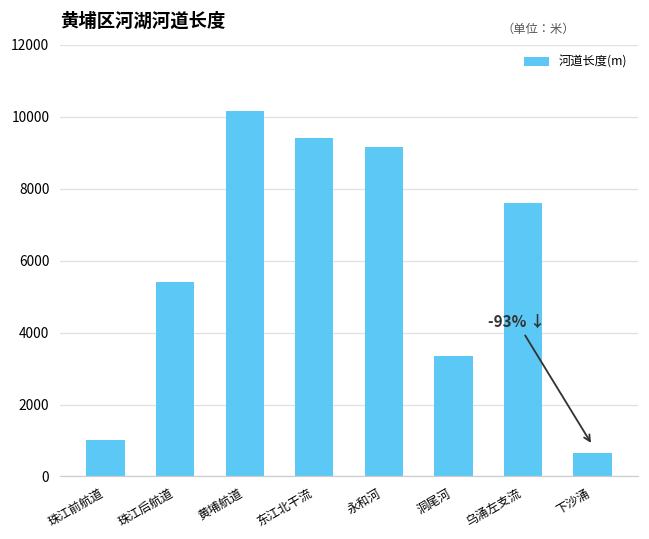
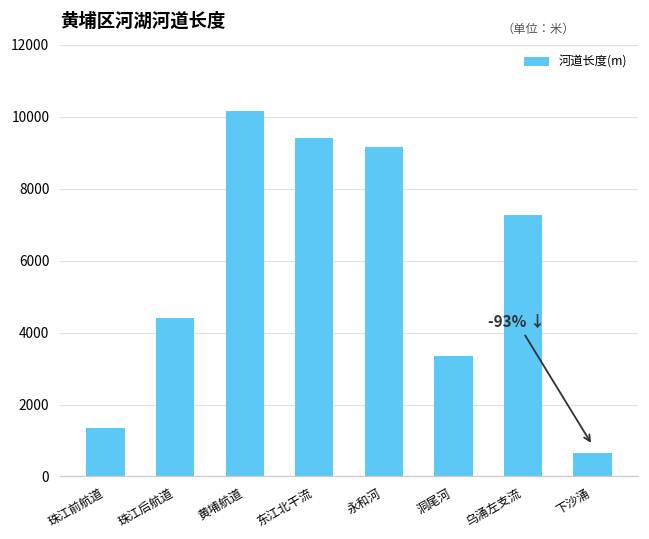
珠江前航道: 1000 -> 1300
珠江后航道: 5400 -> 4400
乌涌左支流: 7600 -> 7300
